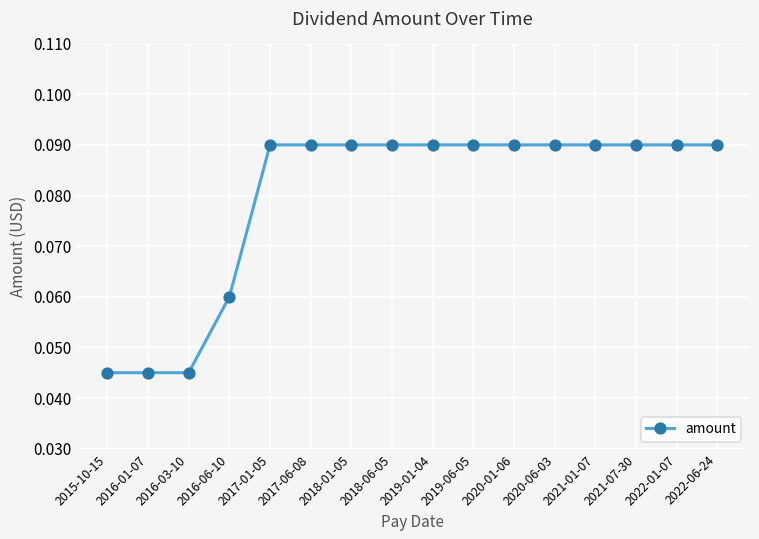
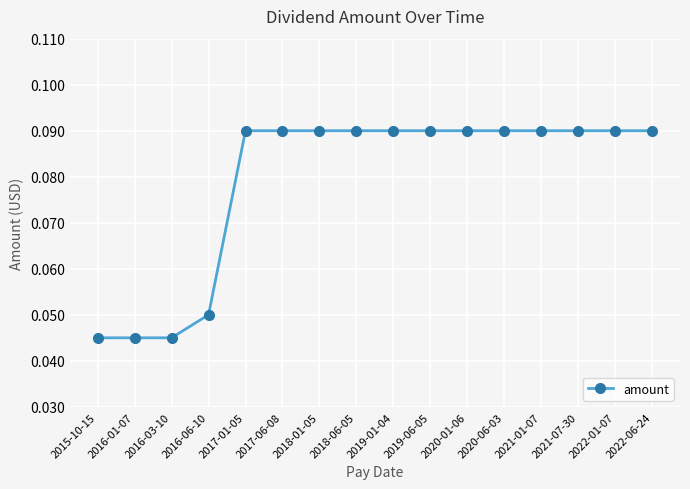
2016-06-10: 0.06 -> 0.05
